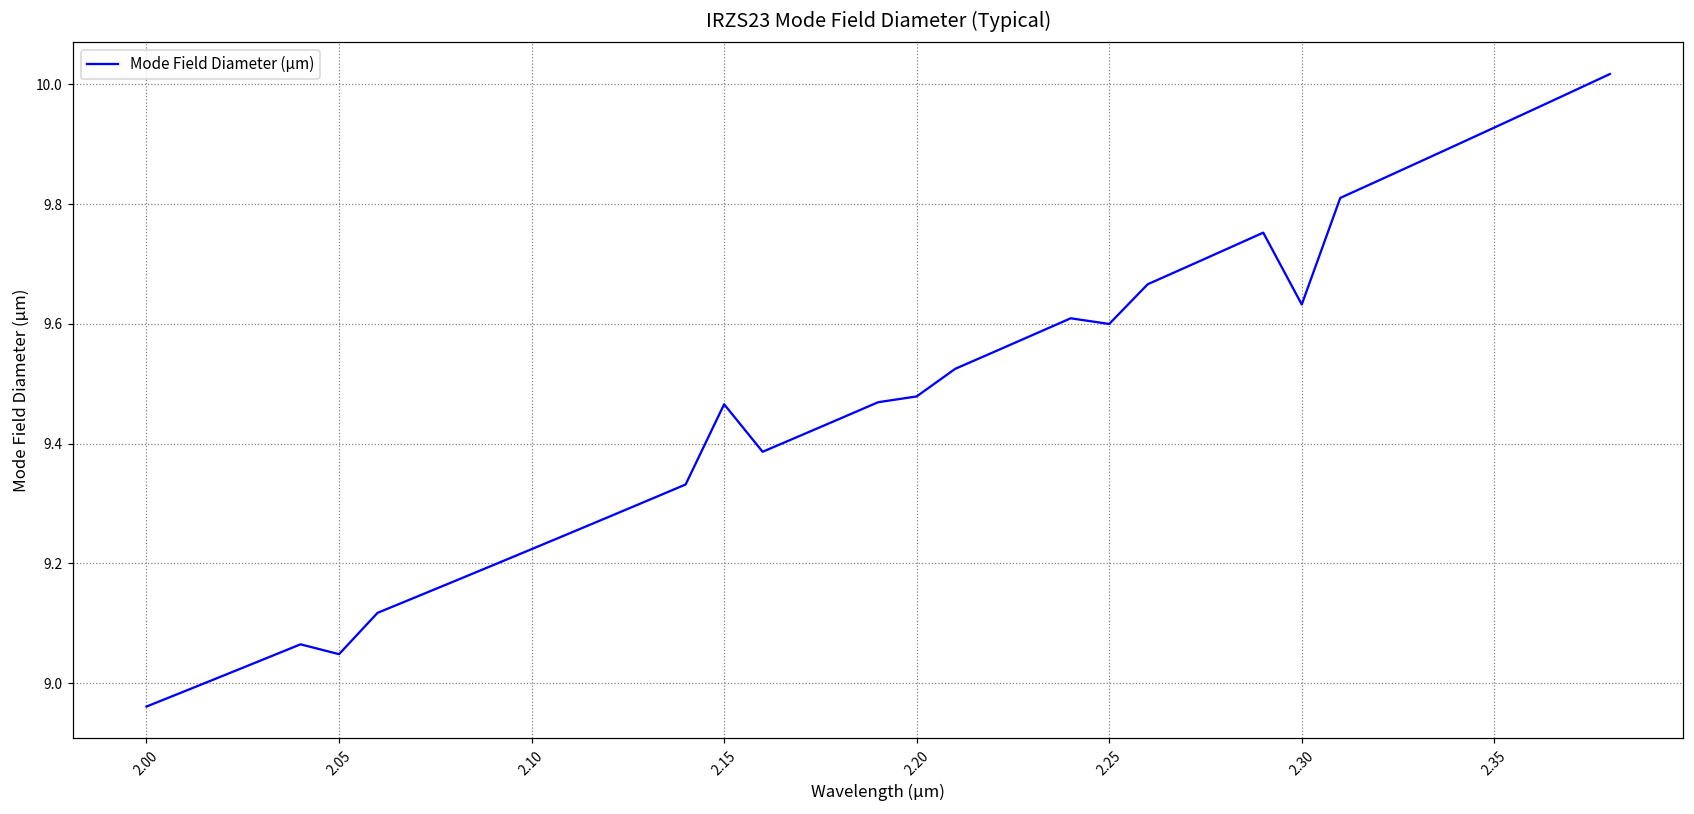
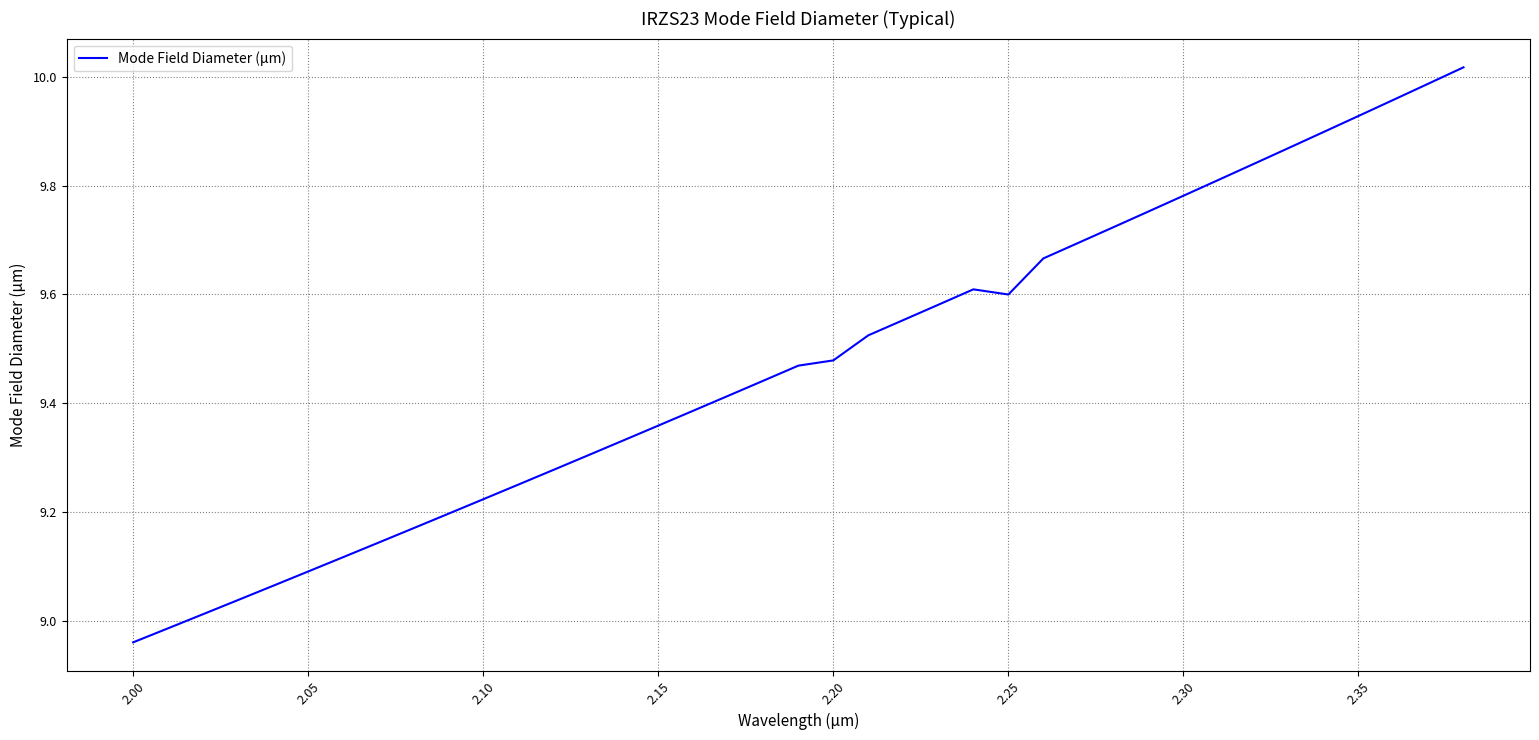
2.05: 9.05 -> 9.09
2.15: 9.47 -> 9.36
2.30: 9.63 -> 9.78
